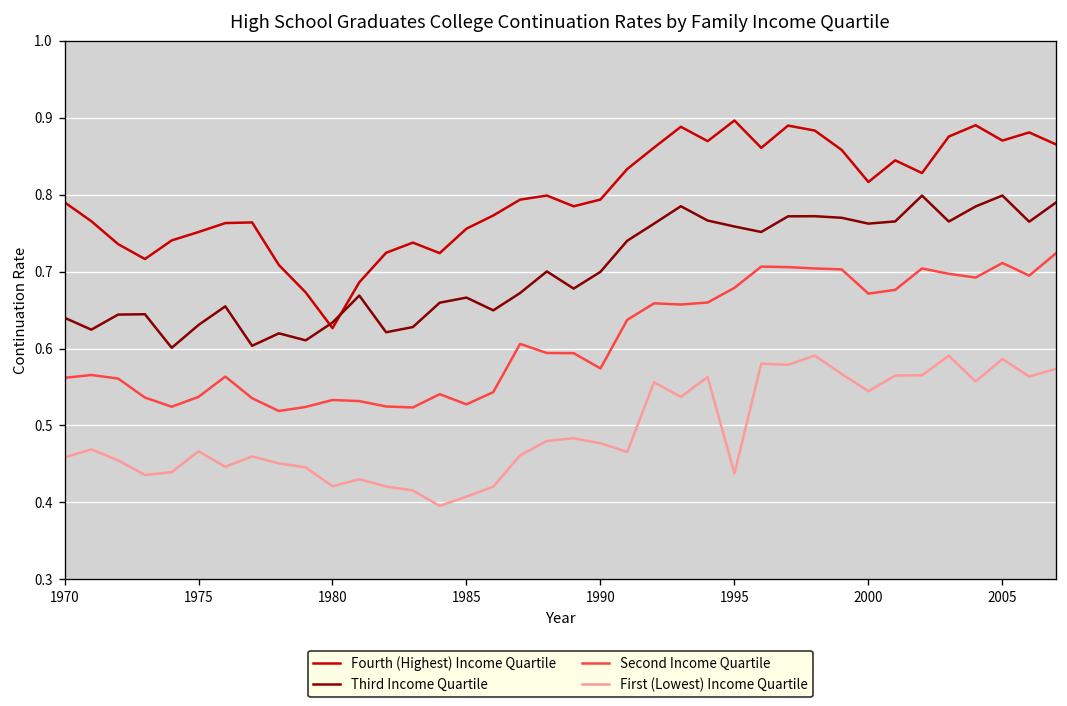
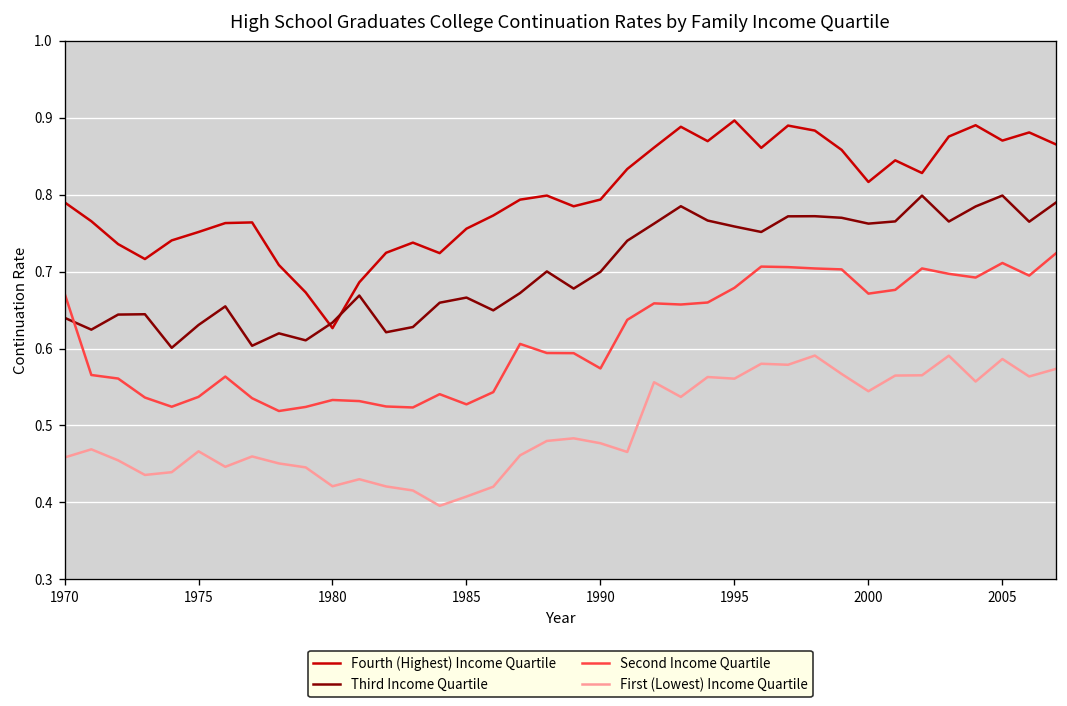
Second Income Quartile, 1970: 0.56 -> 0.67
First (Lowest) Income Quartile, 1995: 0.44 -> 0.56
